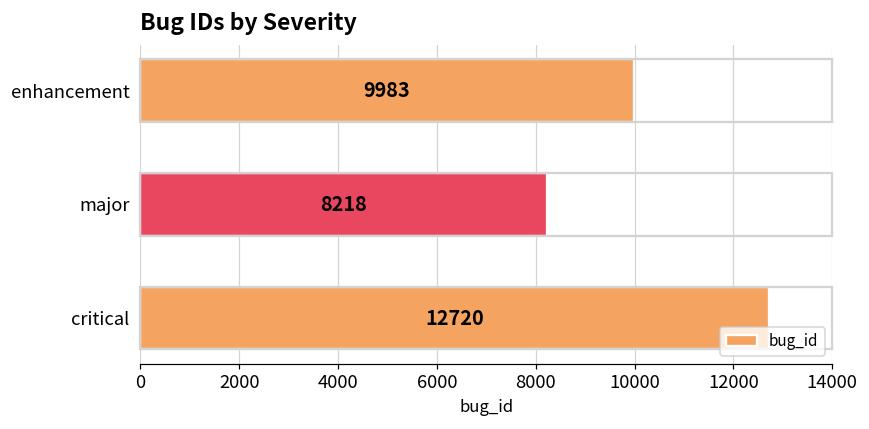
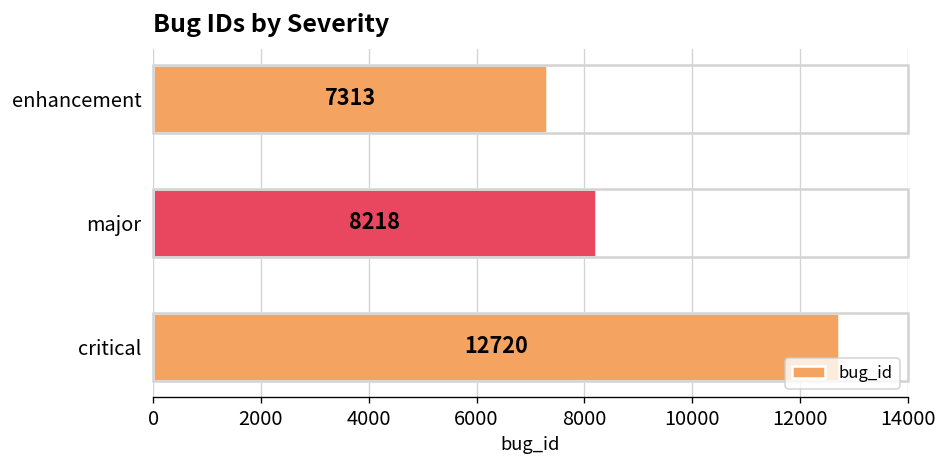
enhancement: 9983 -> 7313
